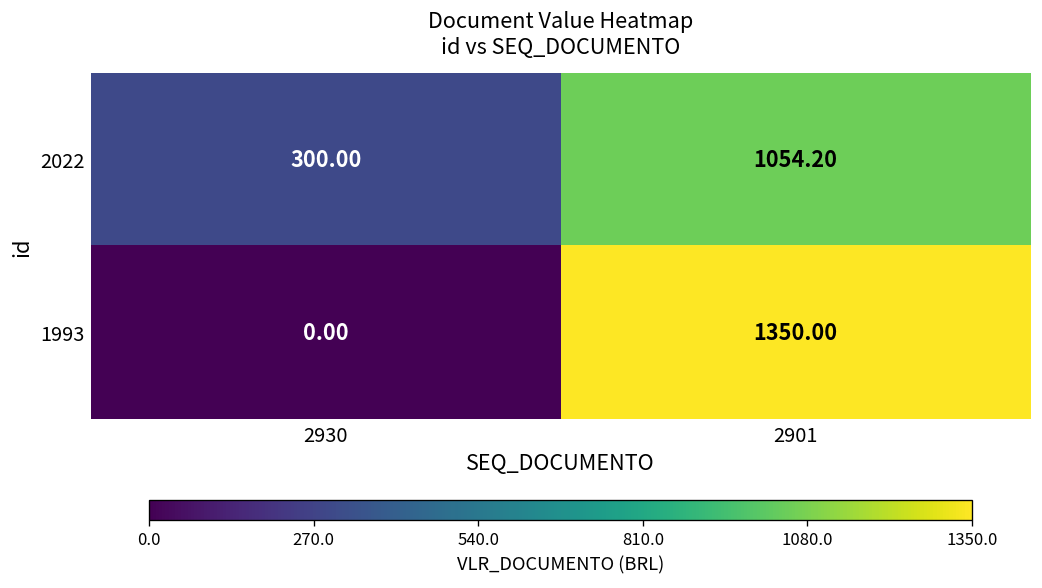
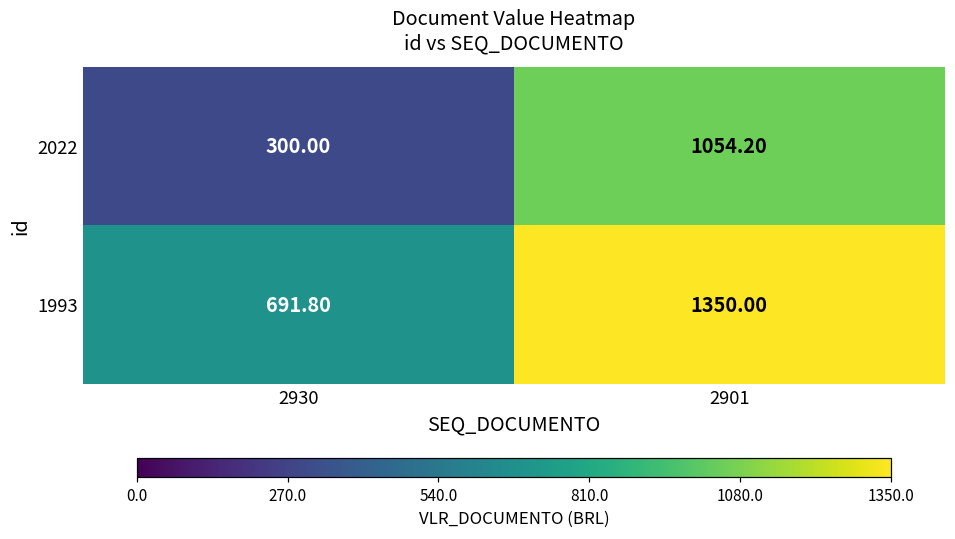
1993, 2930: 0.00 -> 691.80
